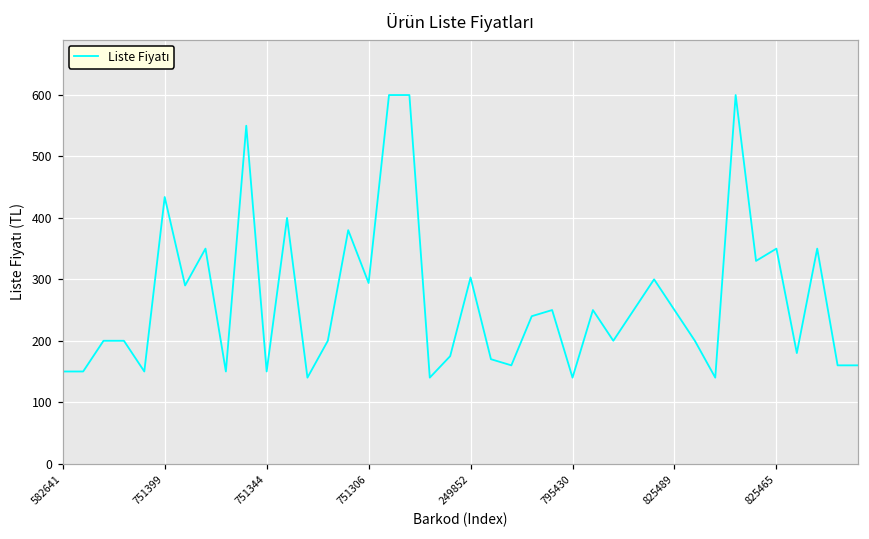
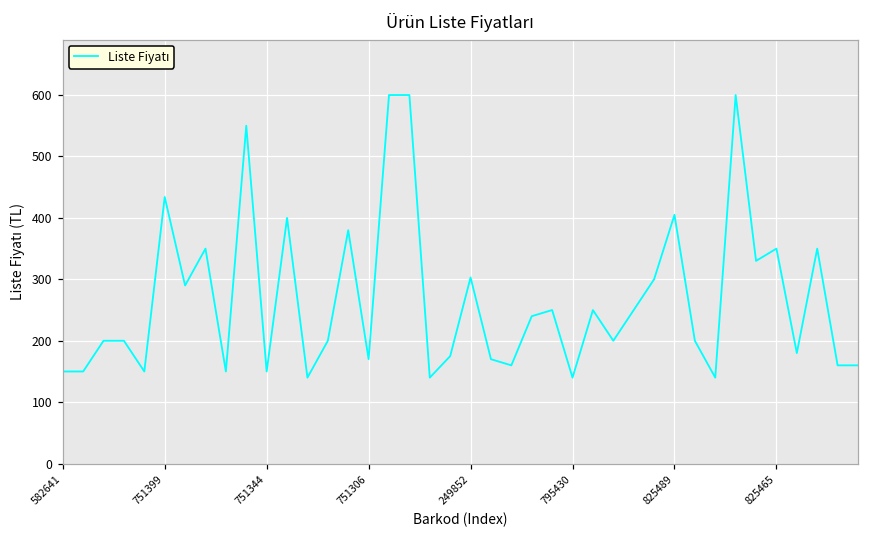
751306: 290 -> 170
825489: 250 -> 410
